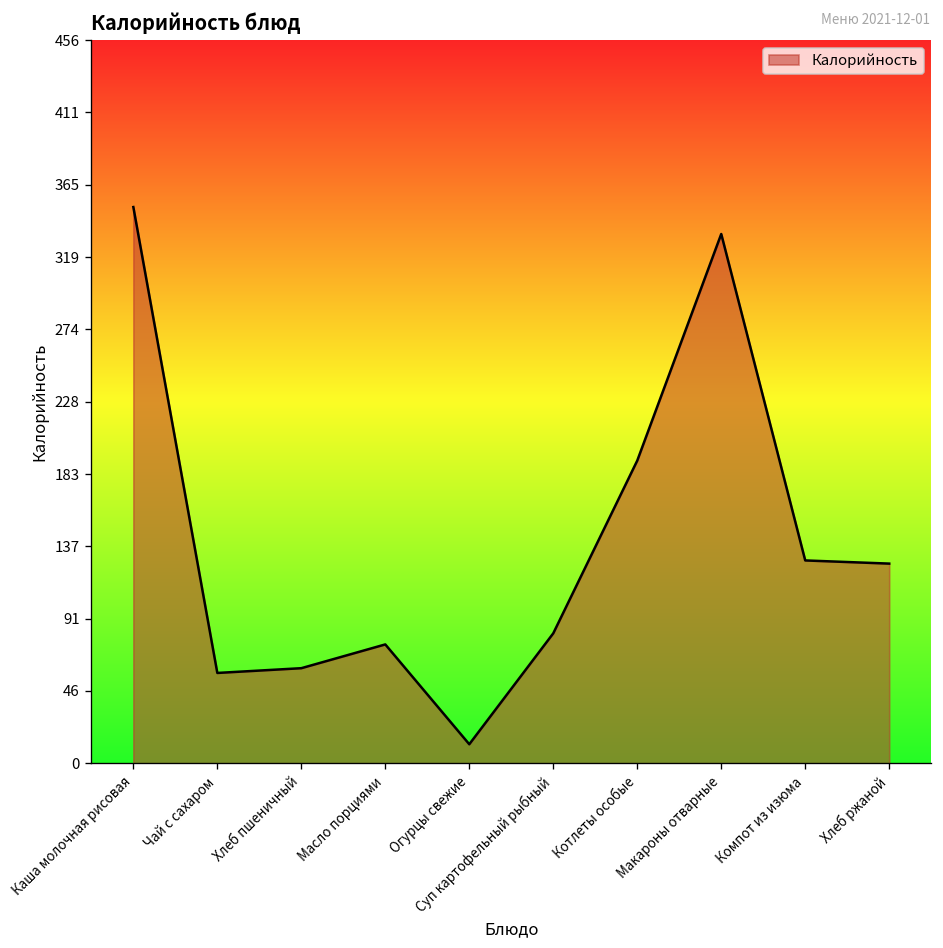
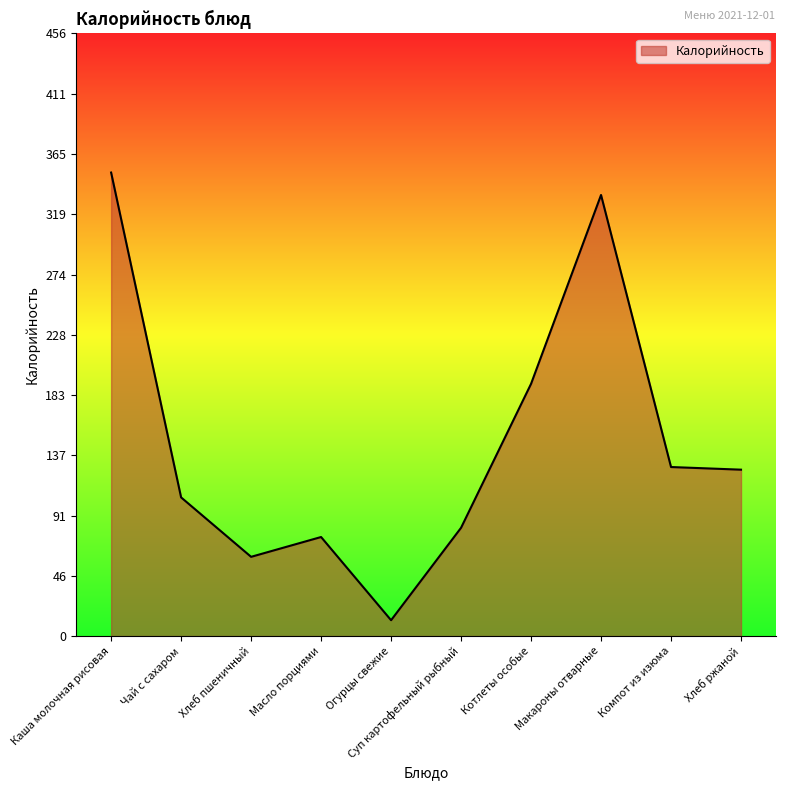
Чай с сахаром: 57 -> 105
